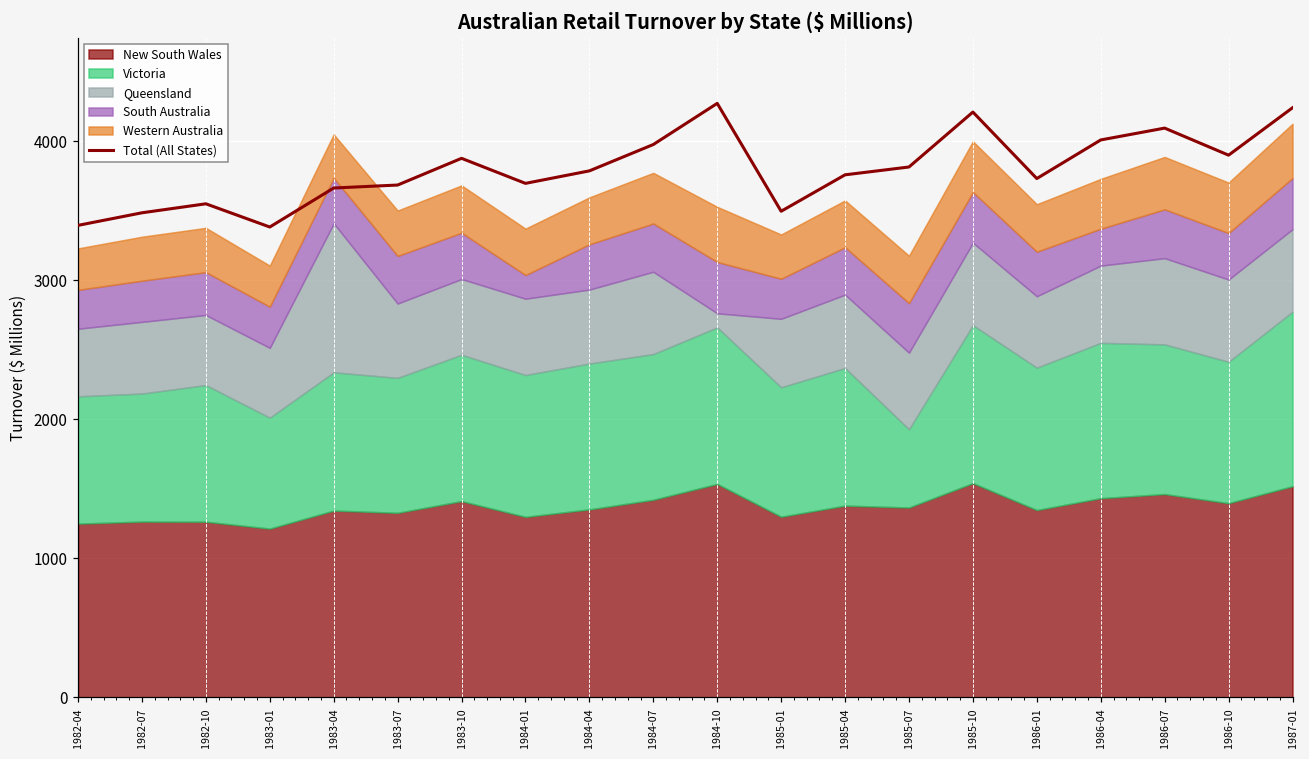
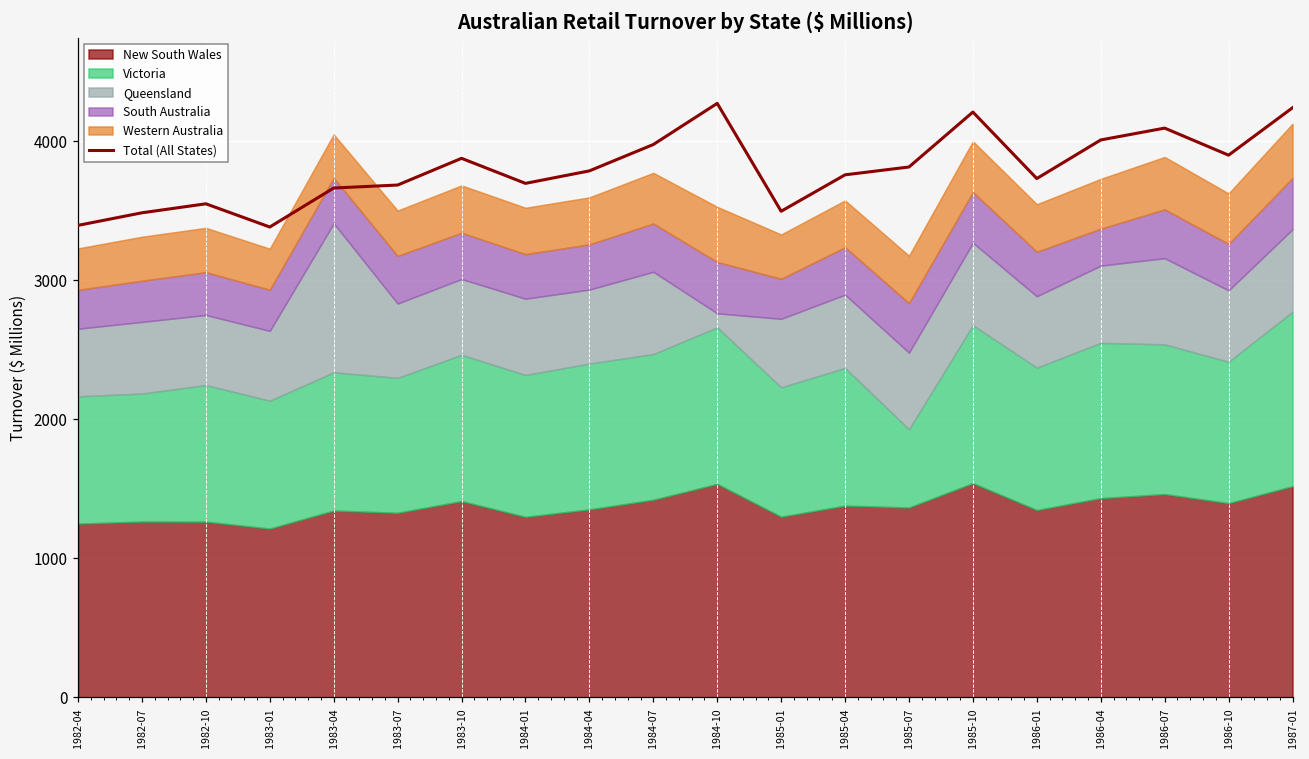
Victoria, 1983-01: 800 -> 920
South Australia, 1984-01: 170 -> 320
Queensland, 1986-10: 590 -> 510
